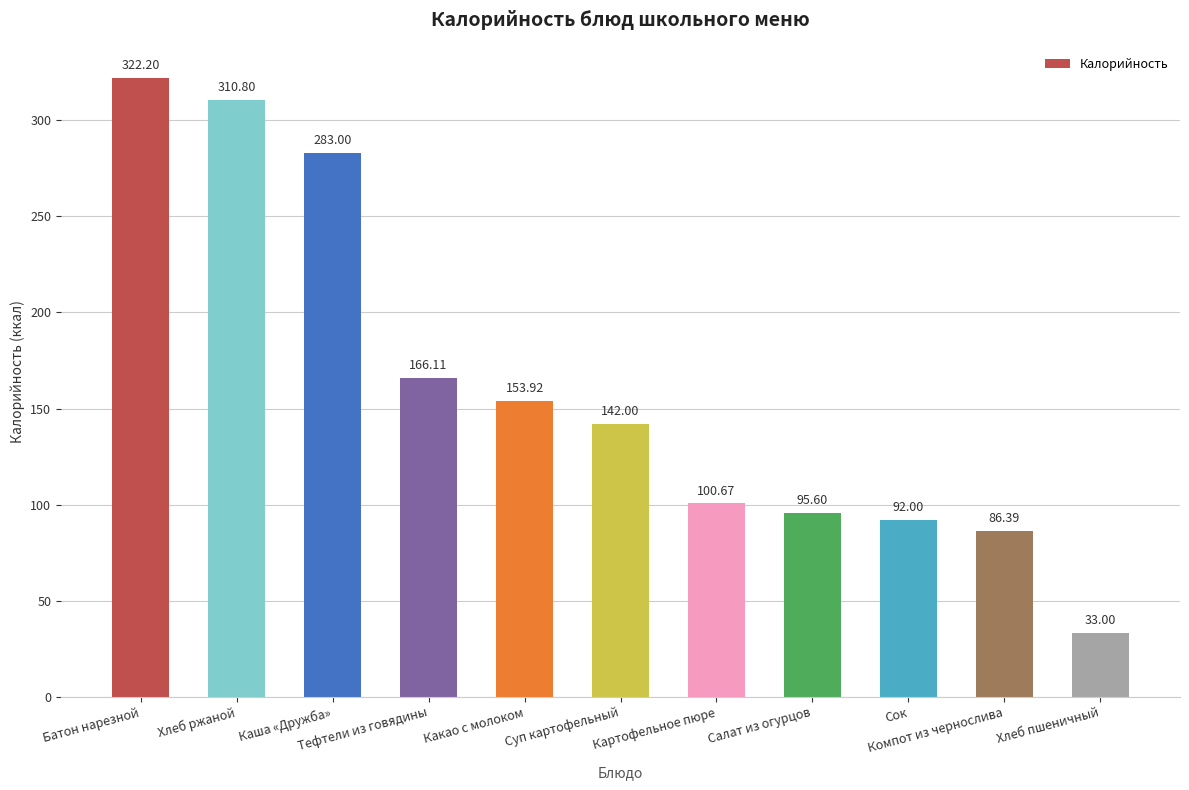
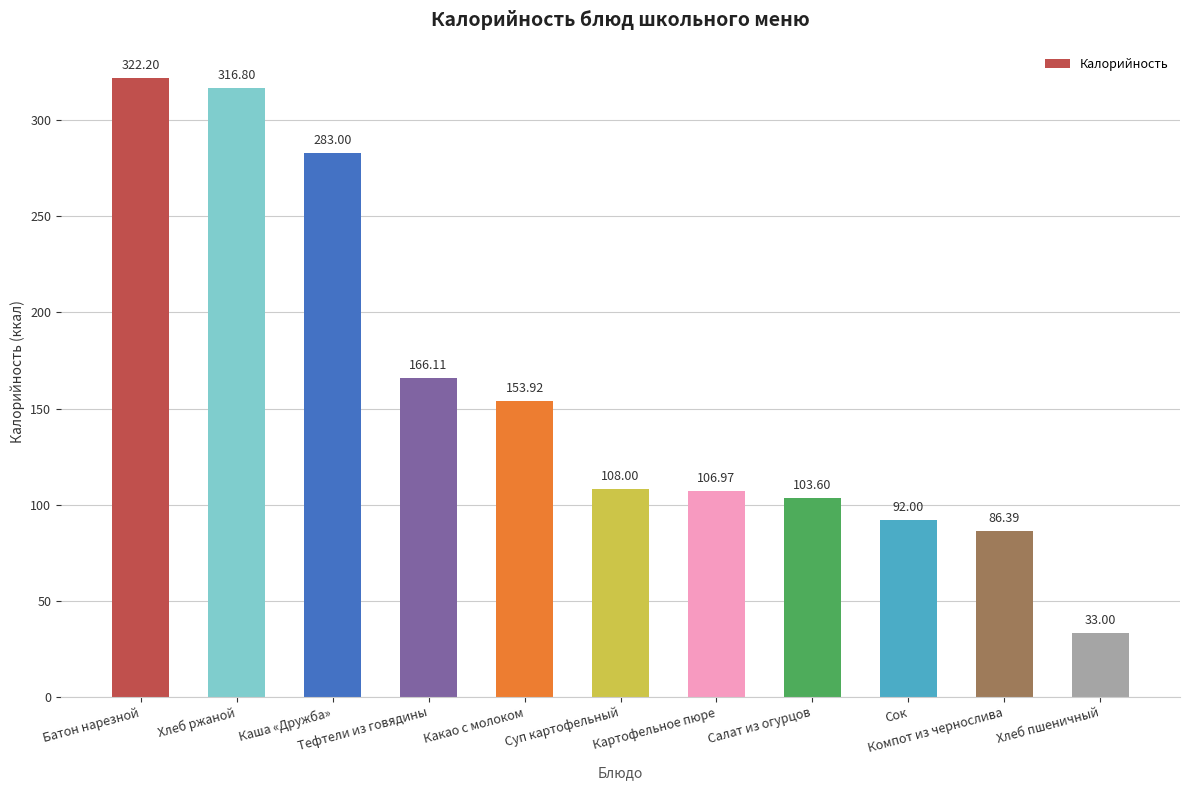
Хлеб ржаной: 310.80 -> 316.80
Суп картофельный: 142.00 -> 108.00
Картофельное пюре: 100.67 -> 106.97
Салат из огурцов: 95.60 -> 103.60
